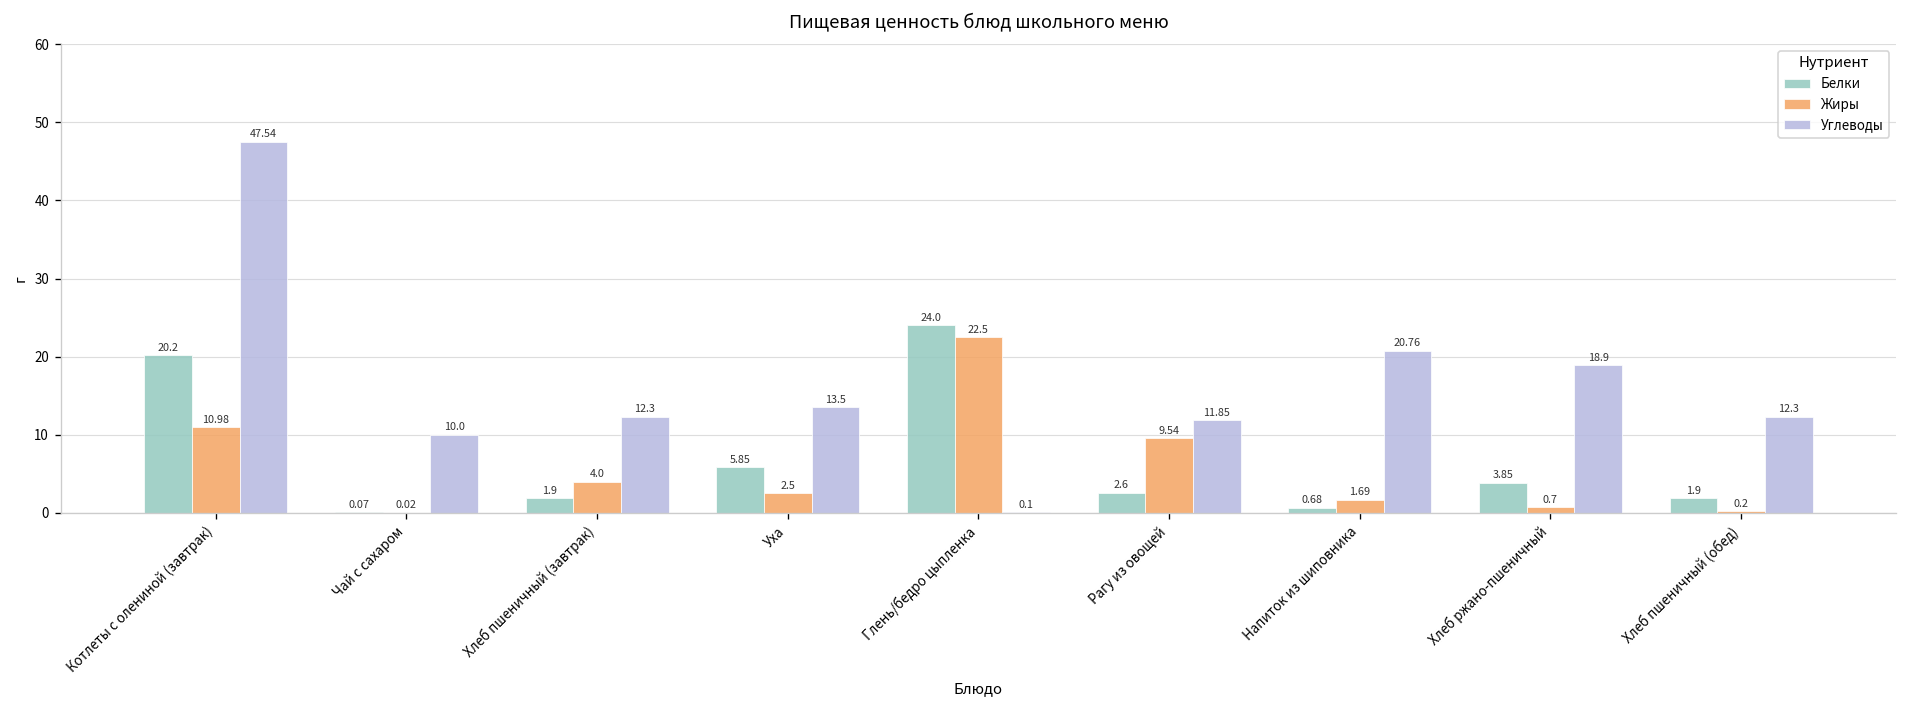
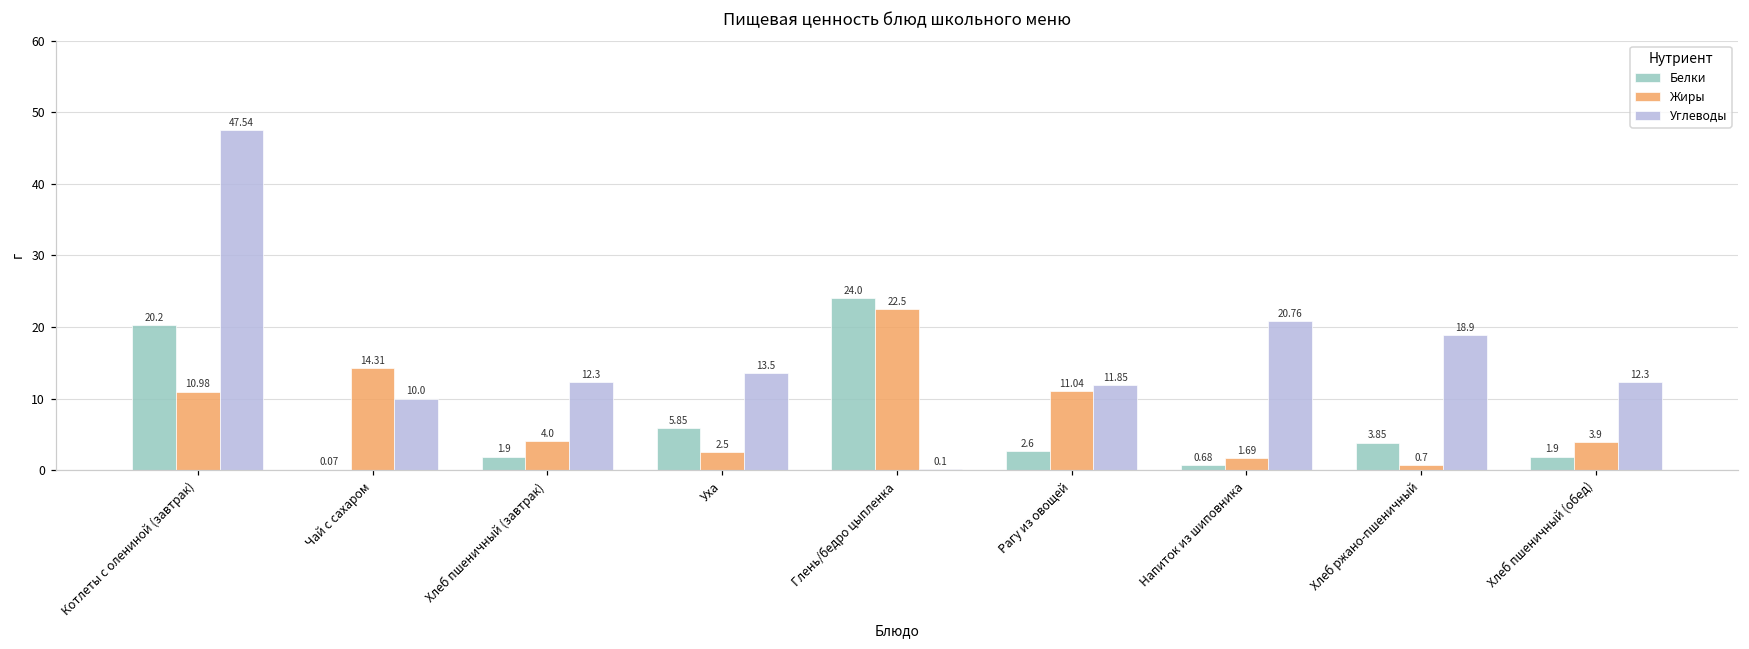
Жиры, Чай с сахаром: 0.02 -> 14.31
Жиры, Рагу из овощей: 9.54 -> 11.04
Жиры, Хлеб пшеничный (обед): 0.2 -> 3.9
